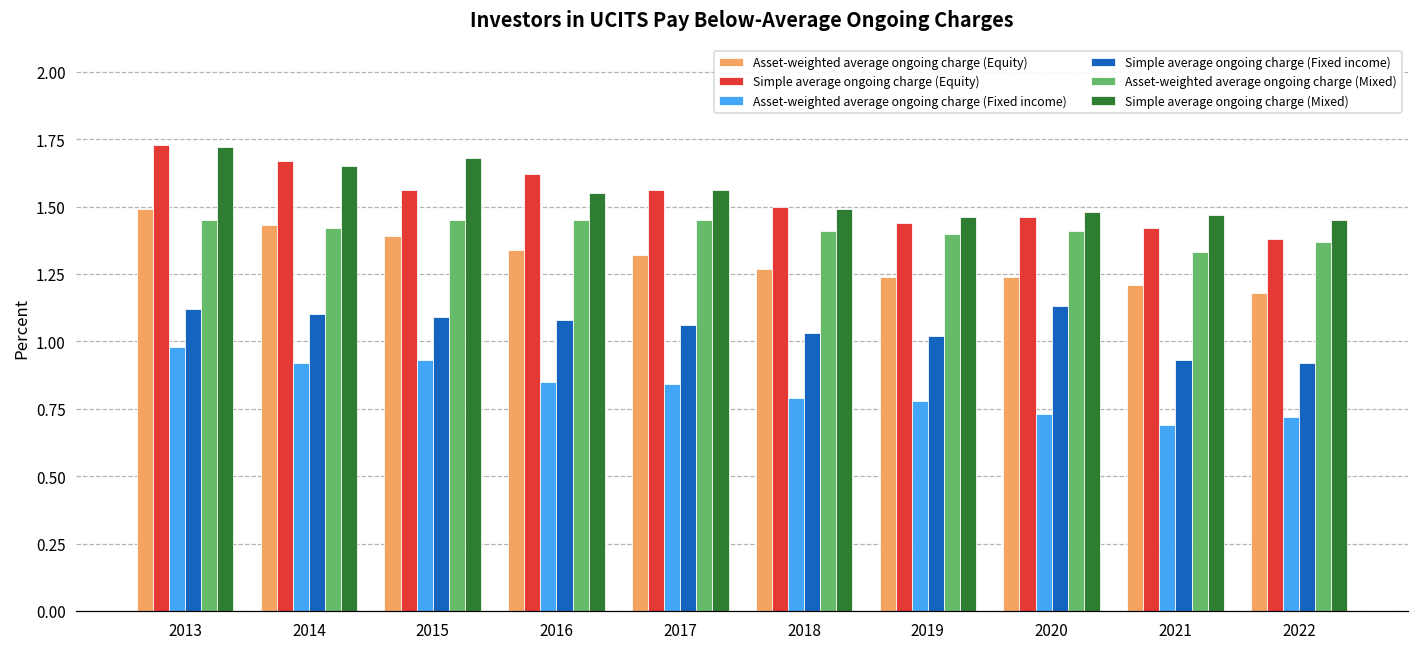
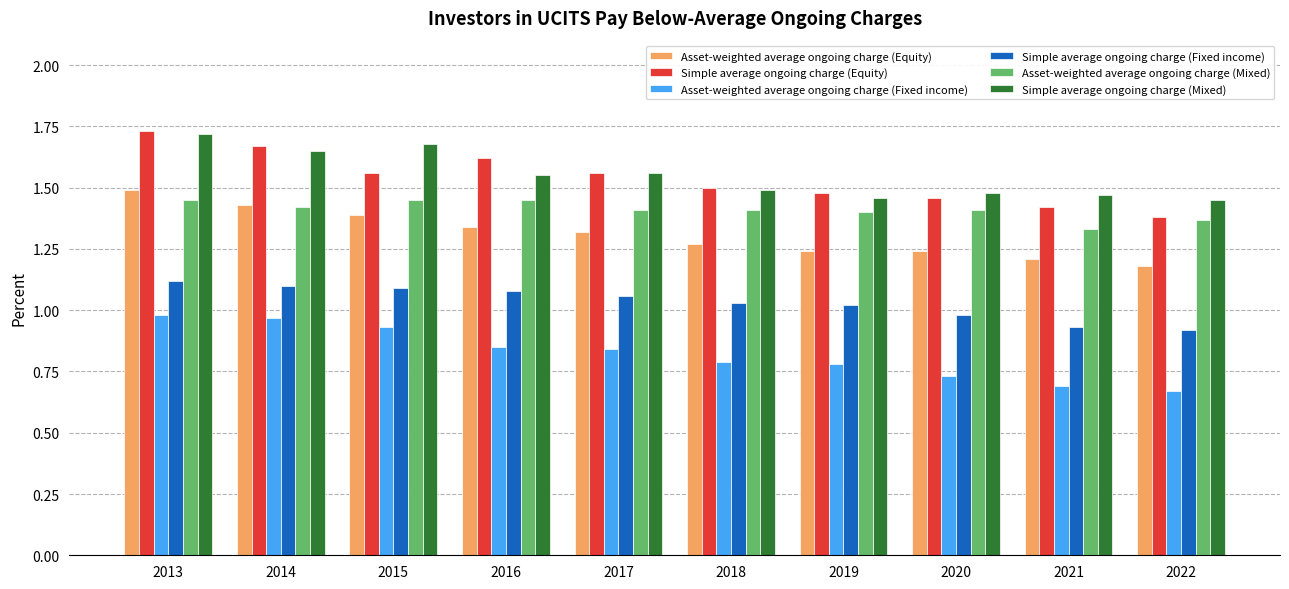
Asset-weighted average ongoing charge (Fixed income), 2014: 0.92 -> 0.97
Asset-weighted average ongoing charge (Mixed), 2017: 1.45 -> 1.41
Simple average ongoing charge (Equity), 2019: 1.44 -> 1.48
Simple average ongoing charge (Fixed income), 2020: 1.13 -> 0.98
Asset-weighted average ongoing charge (Fixed income), 2022: 0.72 -> 0.67
